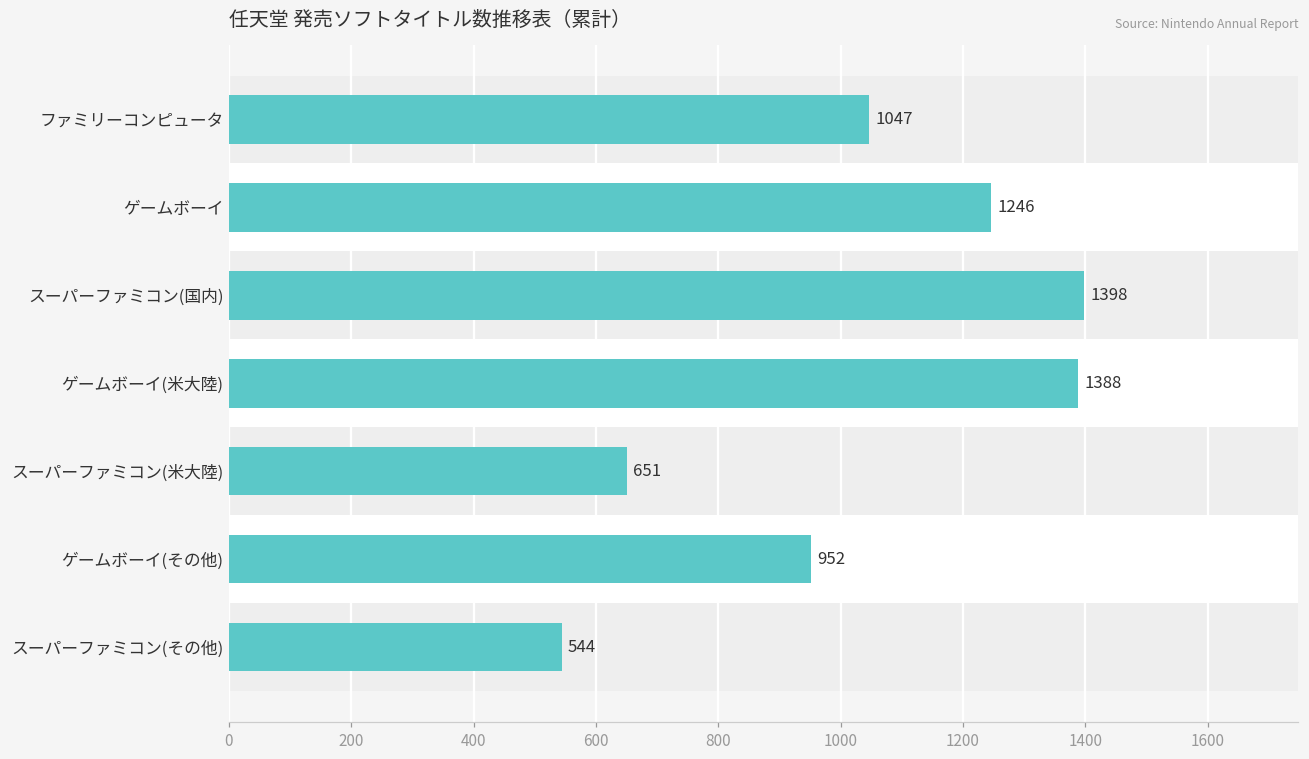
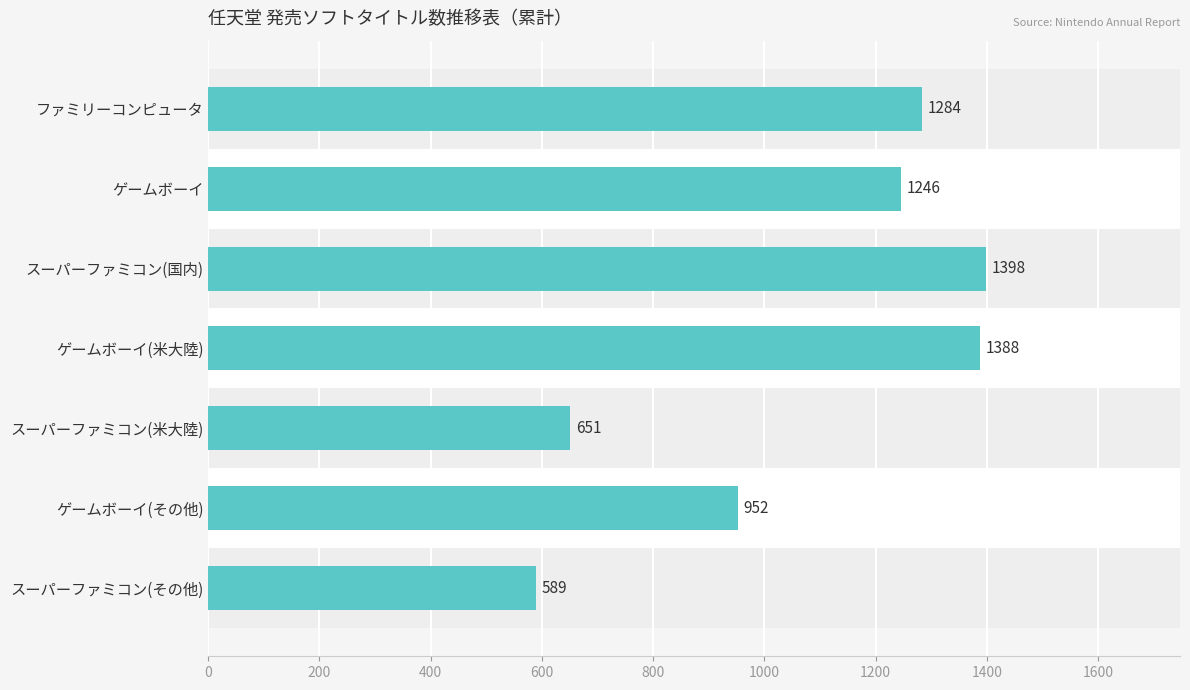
ファミリーコンピュータ: 1047 -> 1284
スーパーファミコン(その他): 544 -> 589
